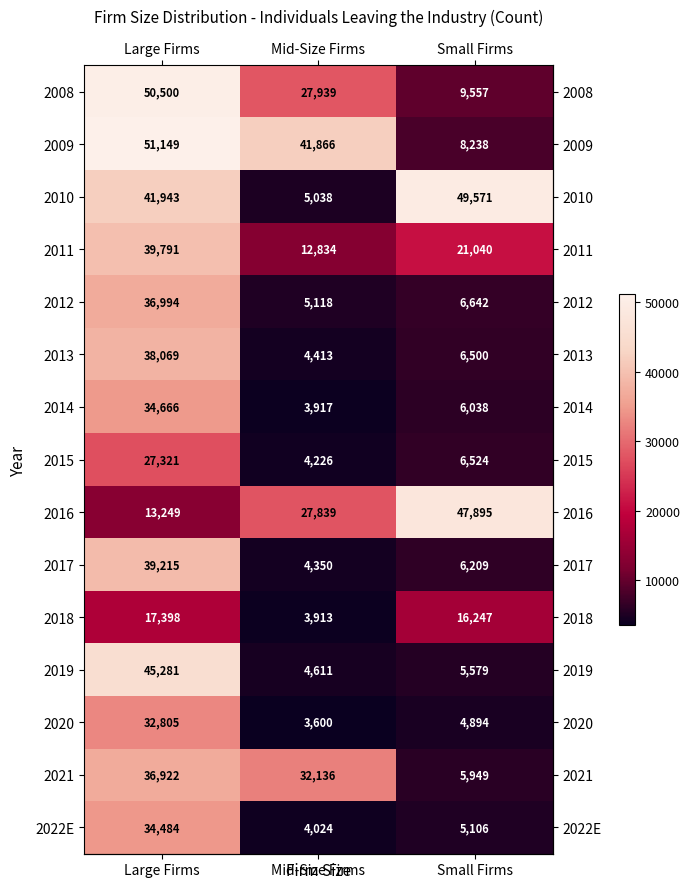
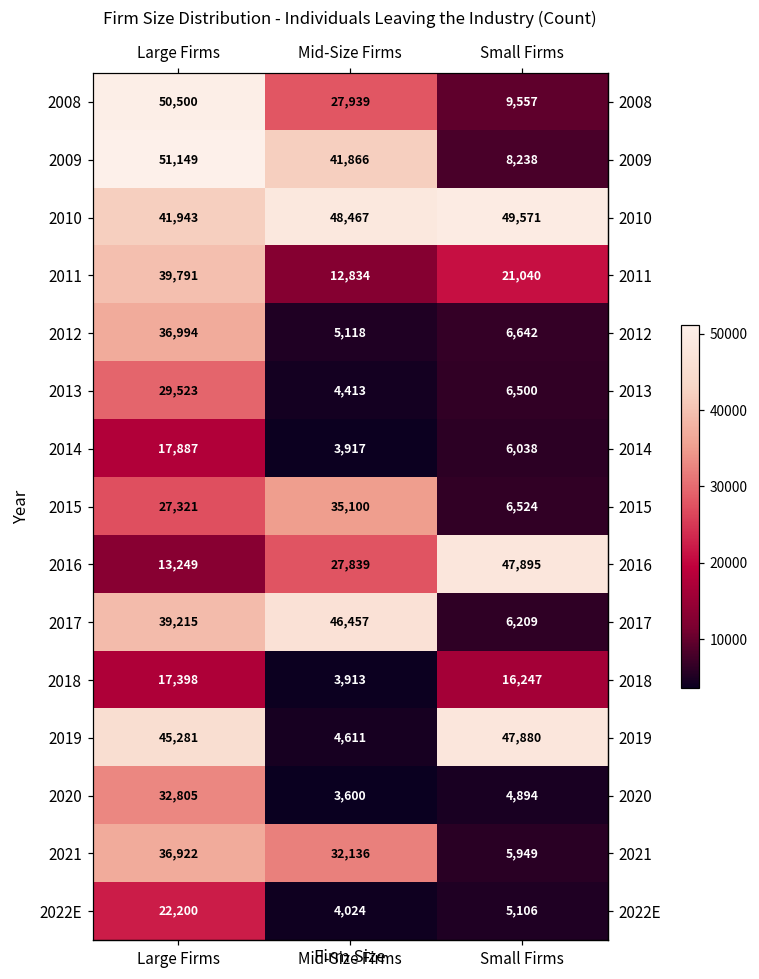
2010, Mid-Size Firms: 5,038 -> 48,467
2013, Large Firms: 38,069 -> 29,523
2014, Large Firms: 34,666 -> 17,887
2015, Mid-Size Firms: 4,226 -> 35,100
2017, Mid-Size Firms: 4,350 -> 46,457
2019, Small Firms: 5,579 -> 47,880
2022E, Large Firms: 34,484 -> 22,200
